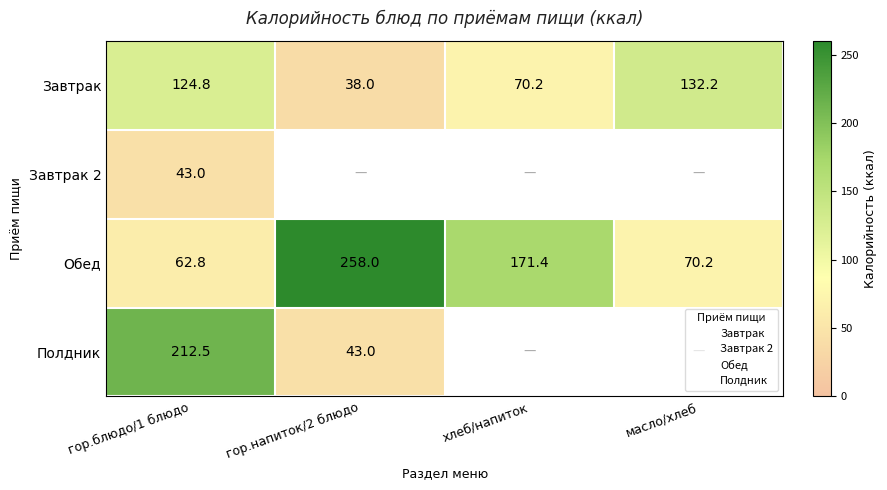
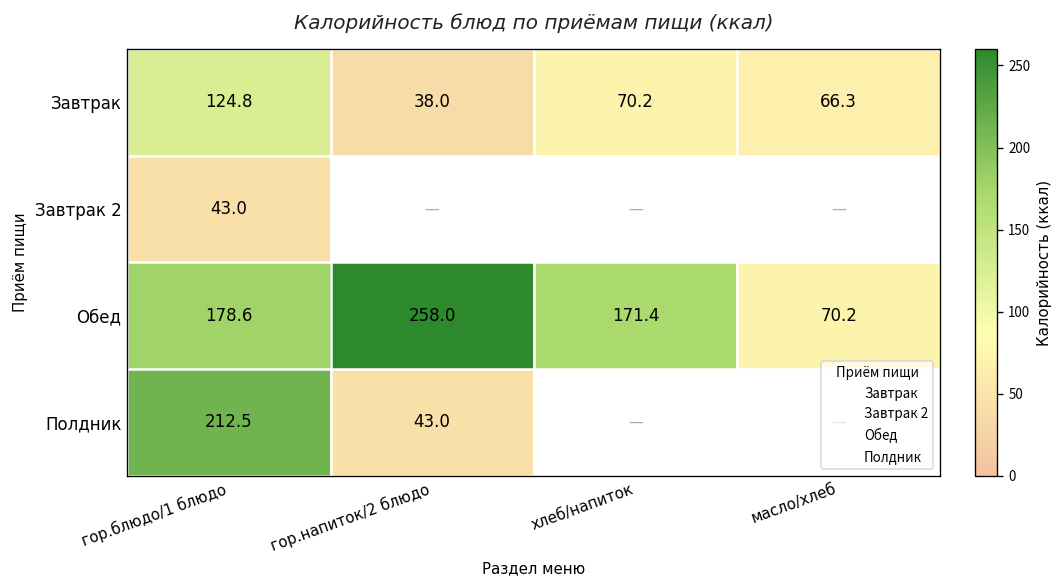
Завтрак, масло/хлеб: 132.2 -> 66.3
Обед, гор.блюдо/1 блюдо: 62.8 -> 178.6
